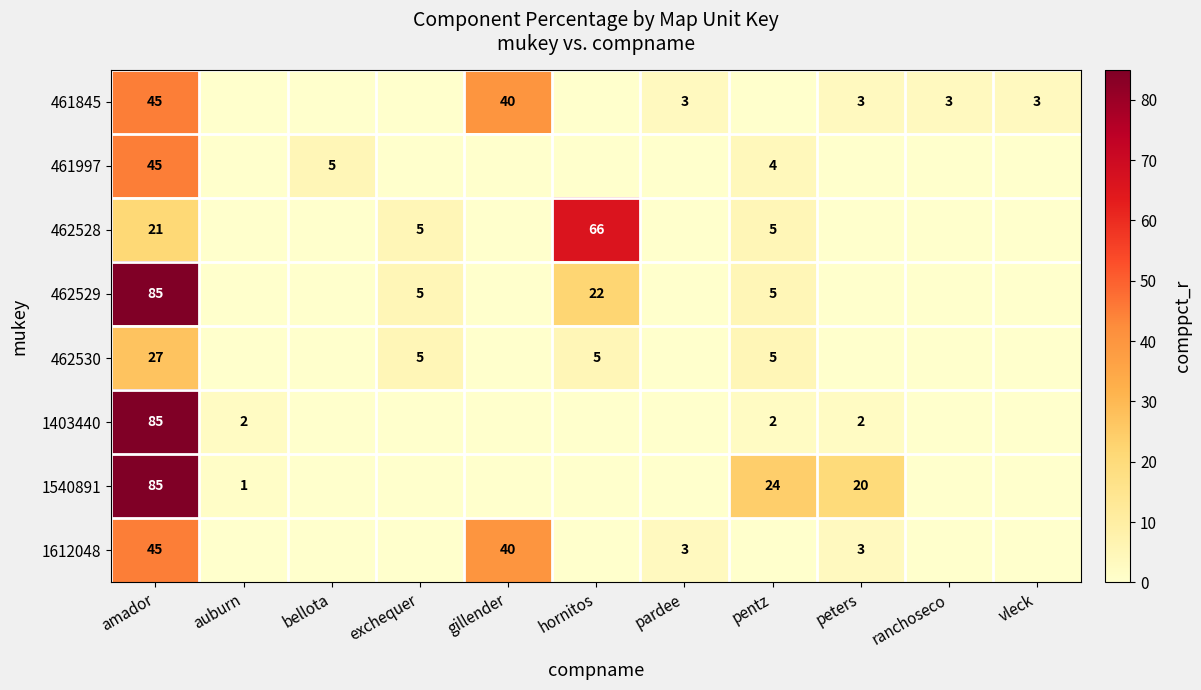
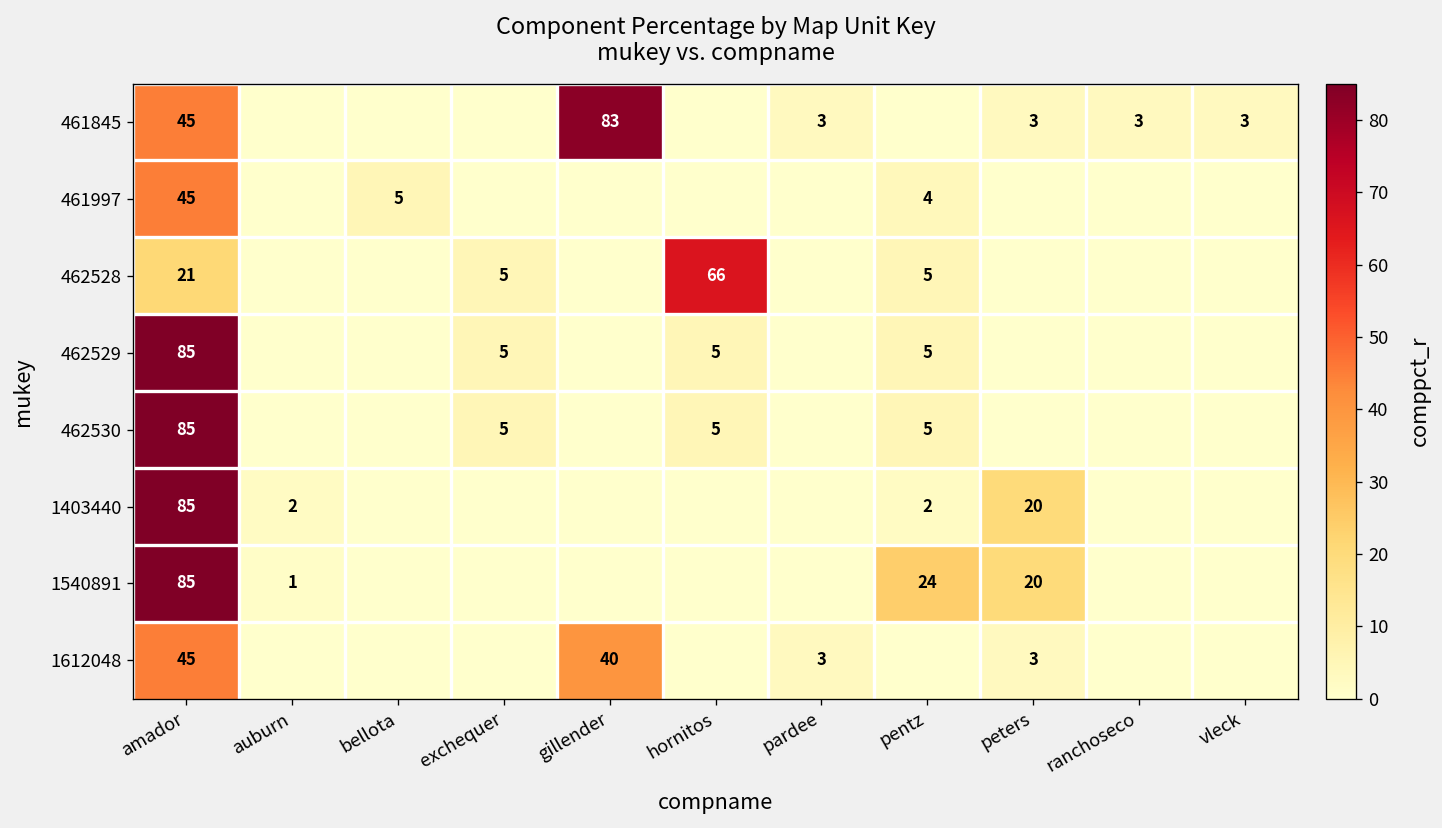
461845, gillender: 40 -> 83
462529, hornitos: 22 -> 5
462530, amador: 27 -> 85
1403440, peters: 2 -> 20
